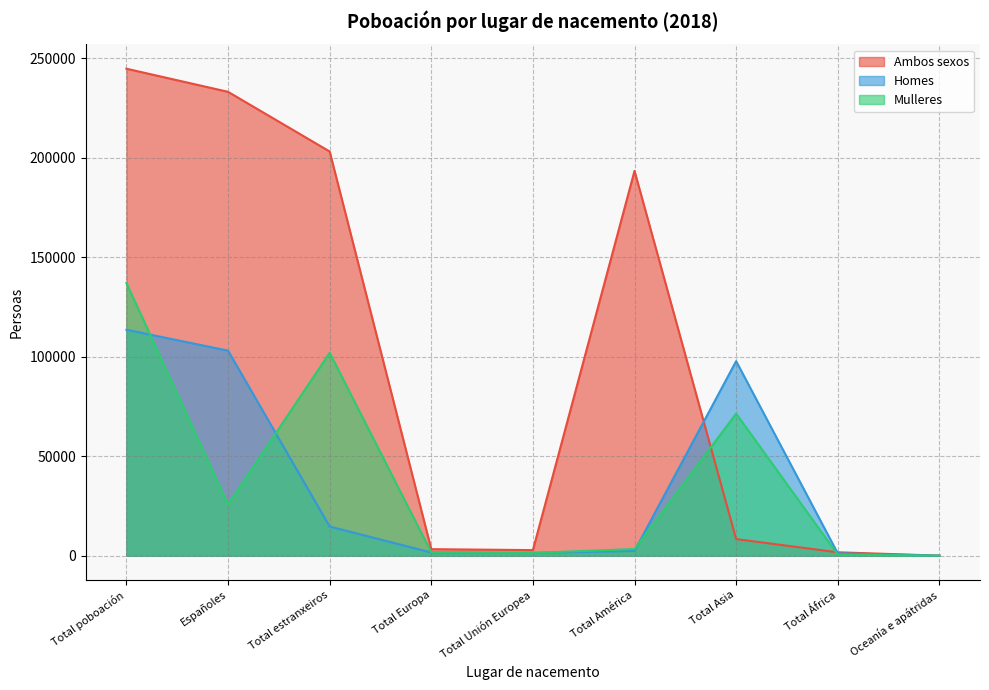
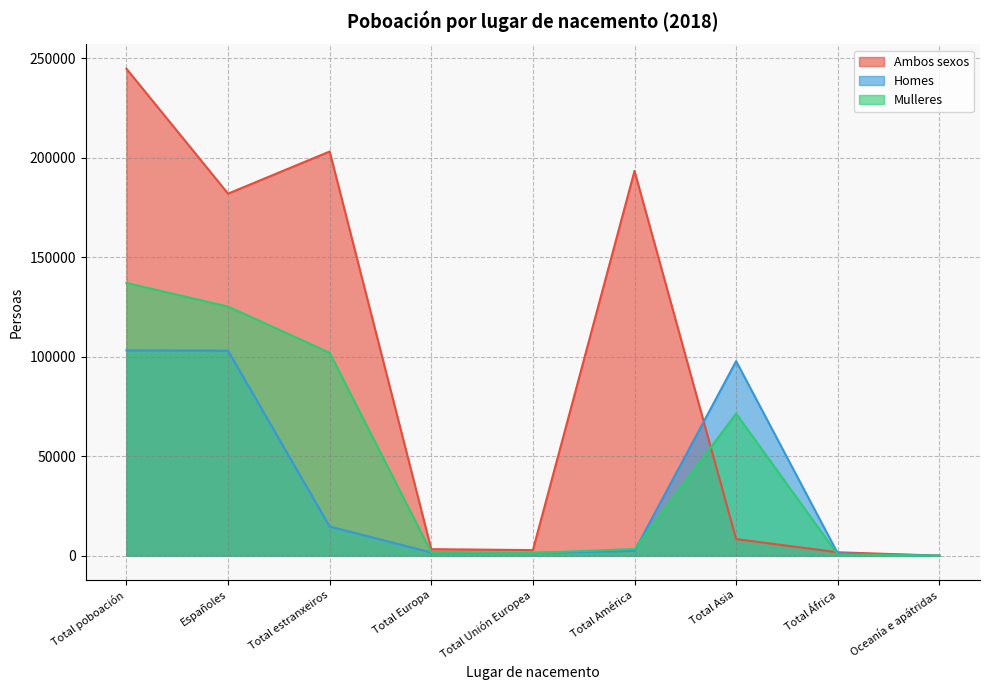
Homes, Total poboación: 114000 -> 103000
Ambos sexos, Españoles: 233000 -> 182000
Mulleres, Españoles: 26000 -> 125000
